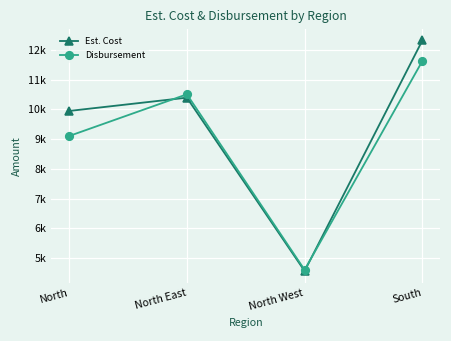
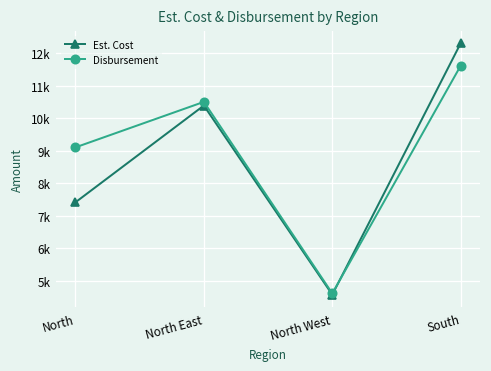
Est. Cost, North: 9900 -> 7400
